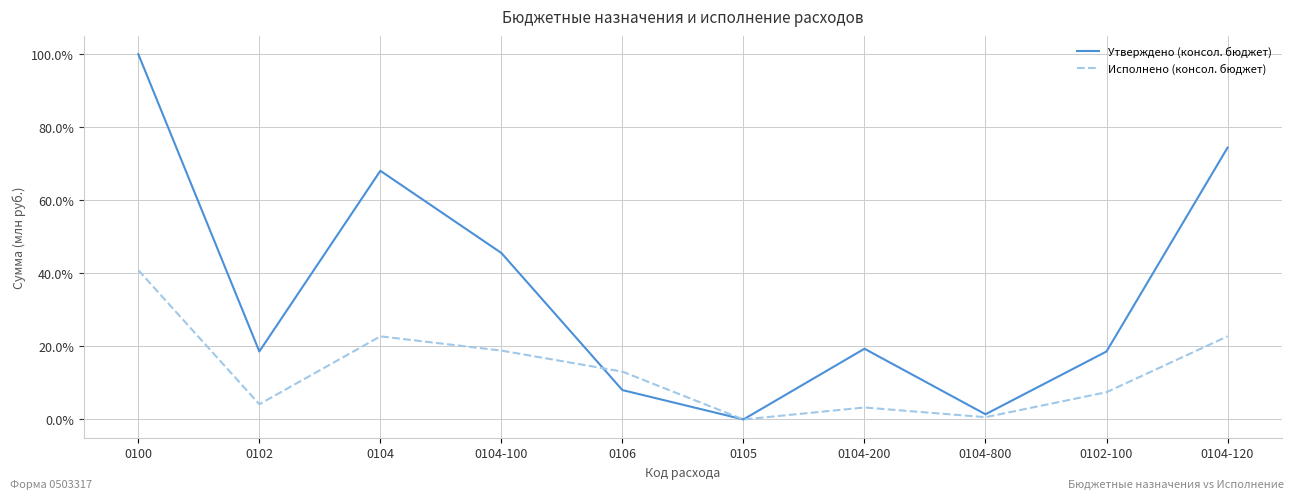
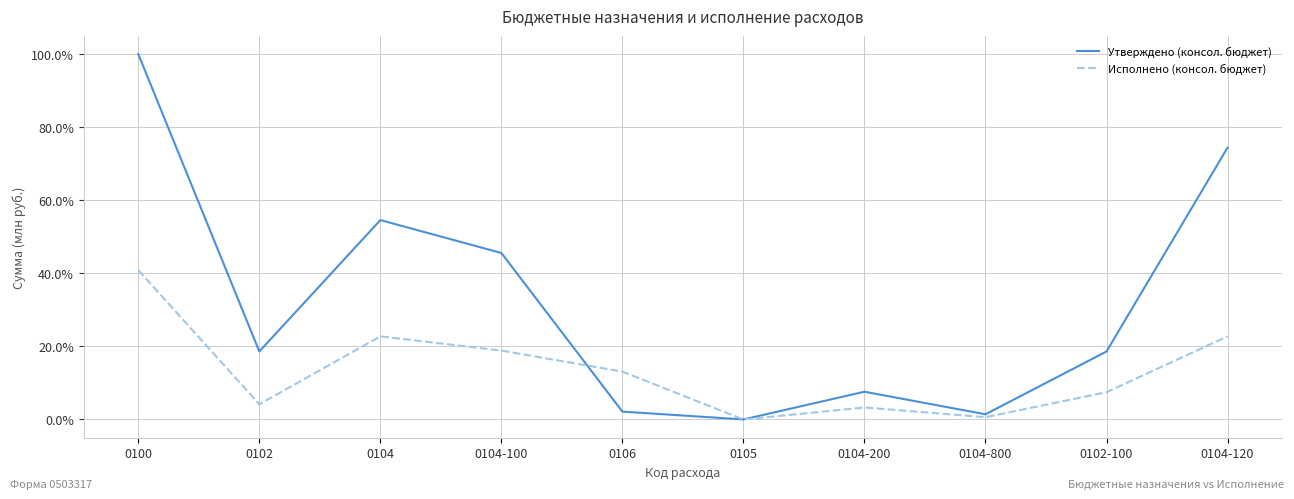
Утверждено (консол. бюджет), 0104: 68% -> 55%
Утверждено (консол. бюджет), 0106: 8% -> 2%
Утверждено (консол. бюджет), 0104-200: 19% -> 8%
